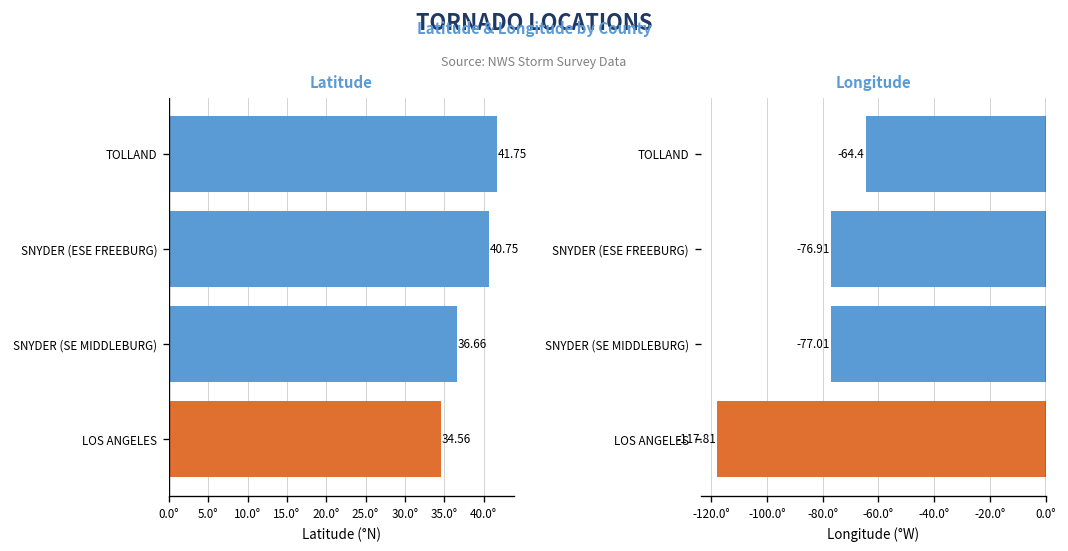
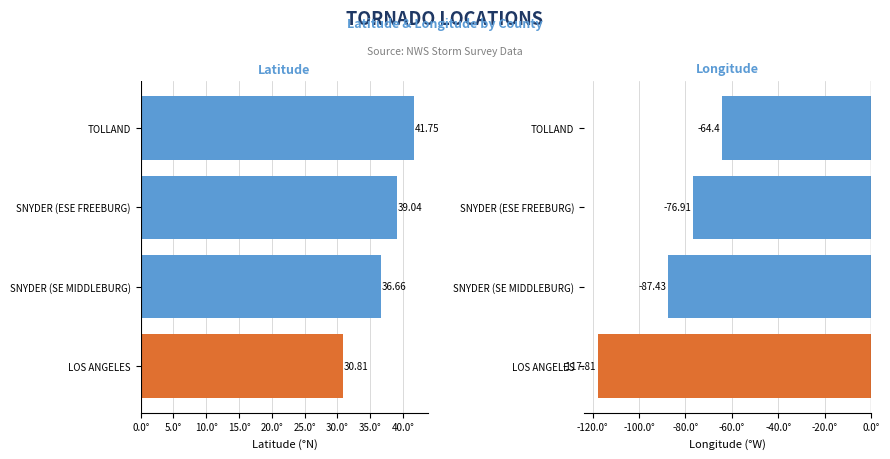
Latitude, SNYDER (ESE FREEBURG): 40.75 -> 39.04
Latitude, LOS ANGELES: 34.56 -> 30.81
Longitude, SNYDER (SE MIDDLEBURG): -77.01 -> -87.43
